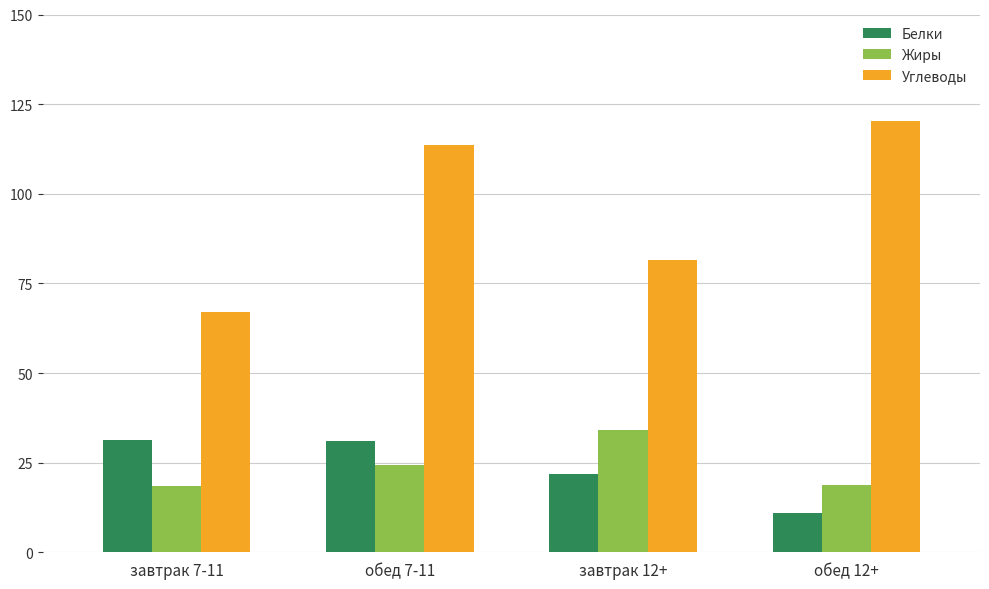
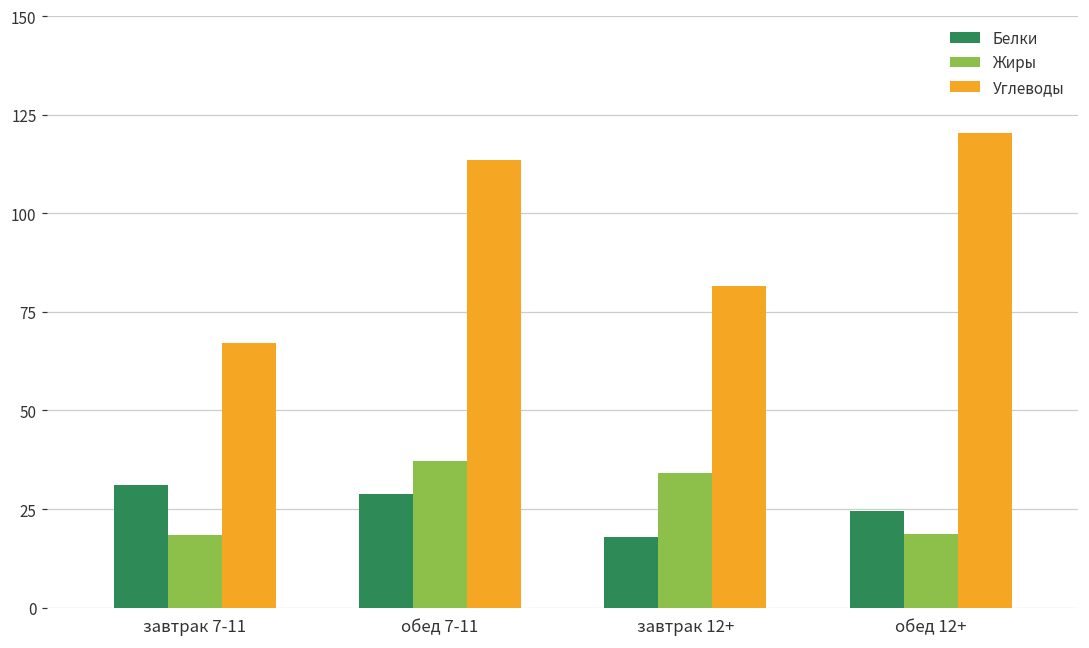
Белки, обед 7-11: 31 -> 29
Жиры, обед 7-11: 24 -> 37
Белки, завтрак 12+: 22 -> 18
Белки, обед 12+: 11 -> 24
